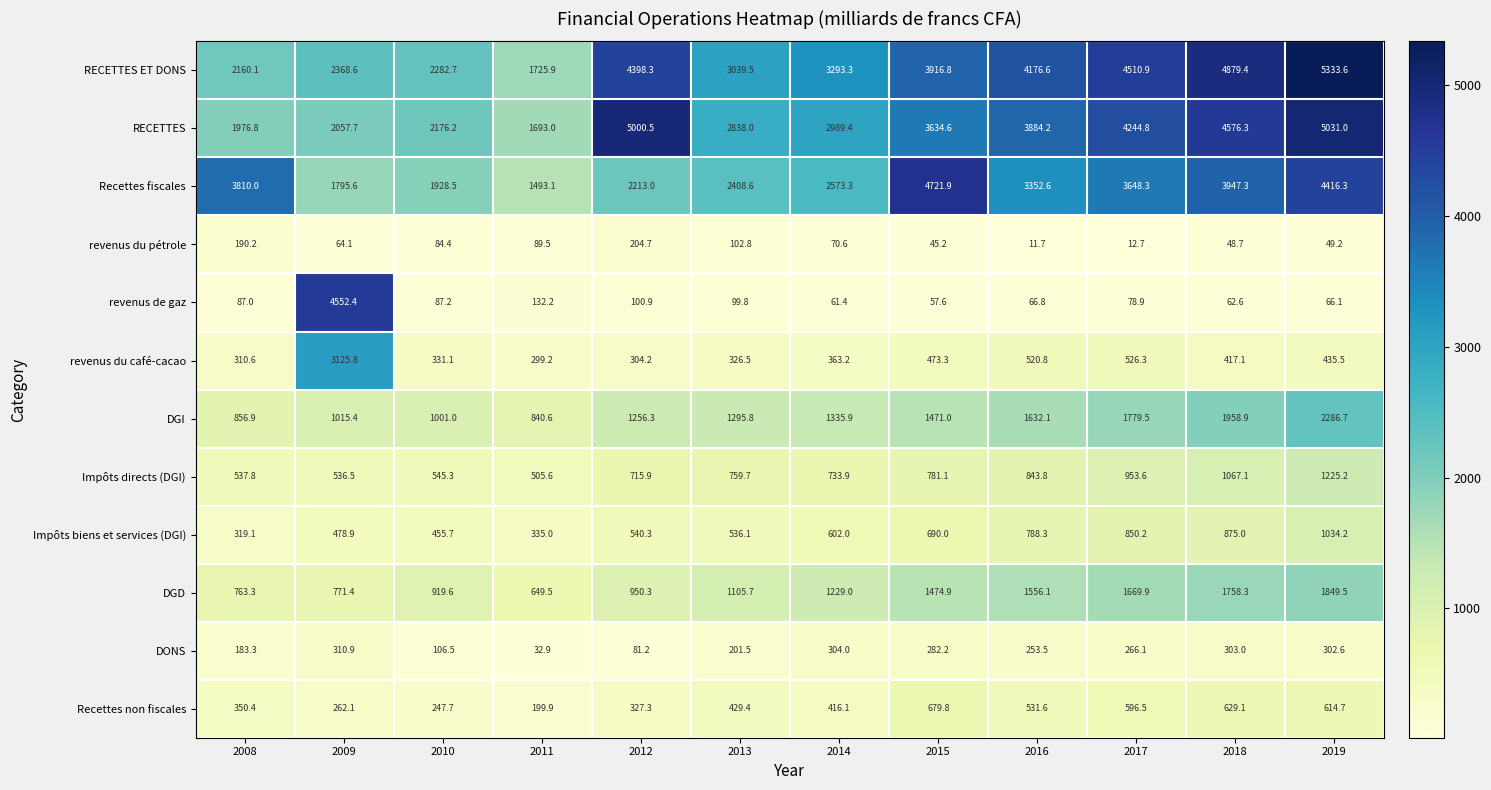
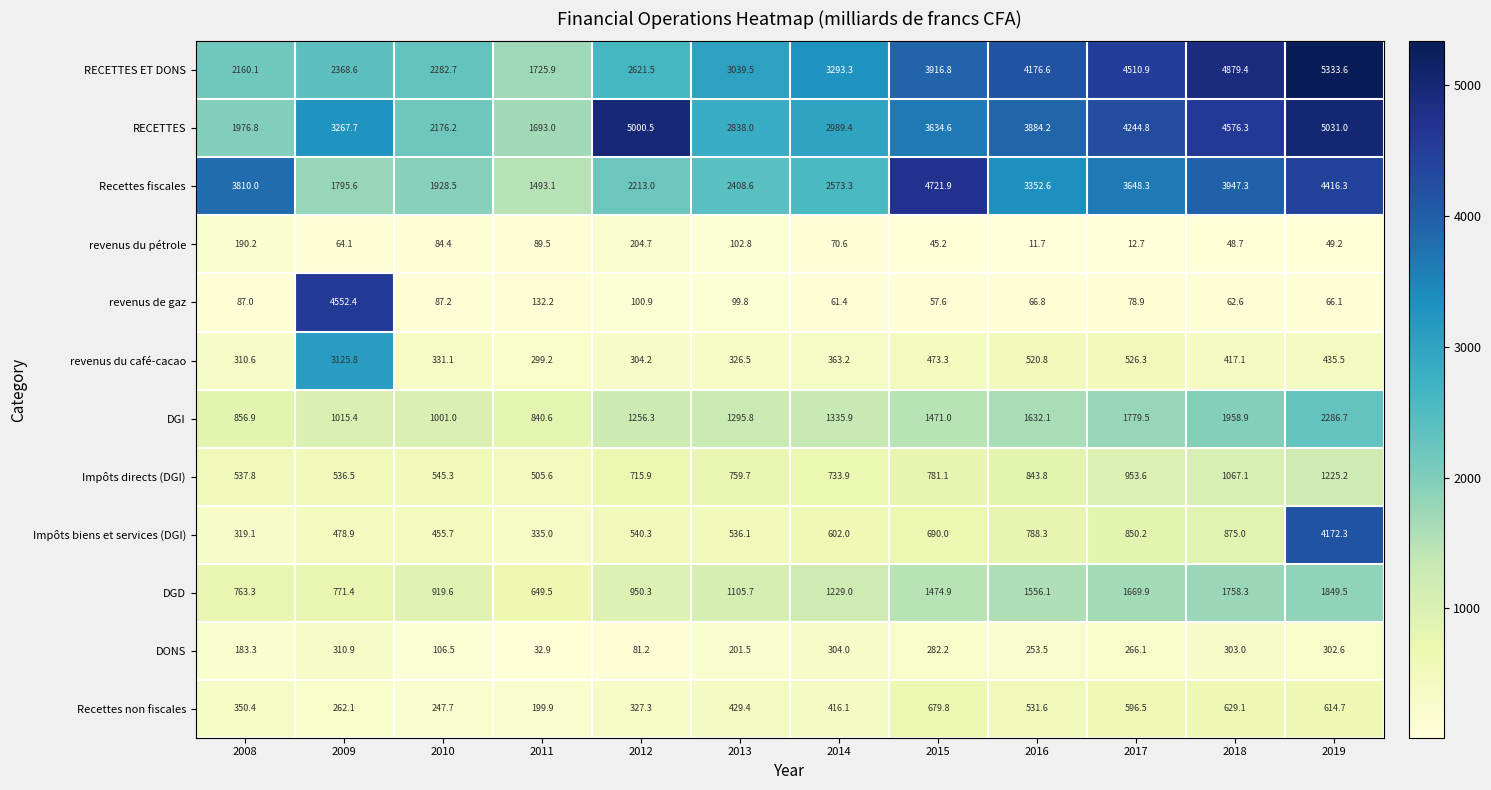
RECETTES ET DONS, 2012: 4398.3 -> 2621.5
RECETTES, 2009: 2057.7 -> 3267.7
Impôts biens et services (DGI), 2019: 1034.2 -> 4172.3
